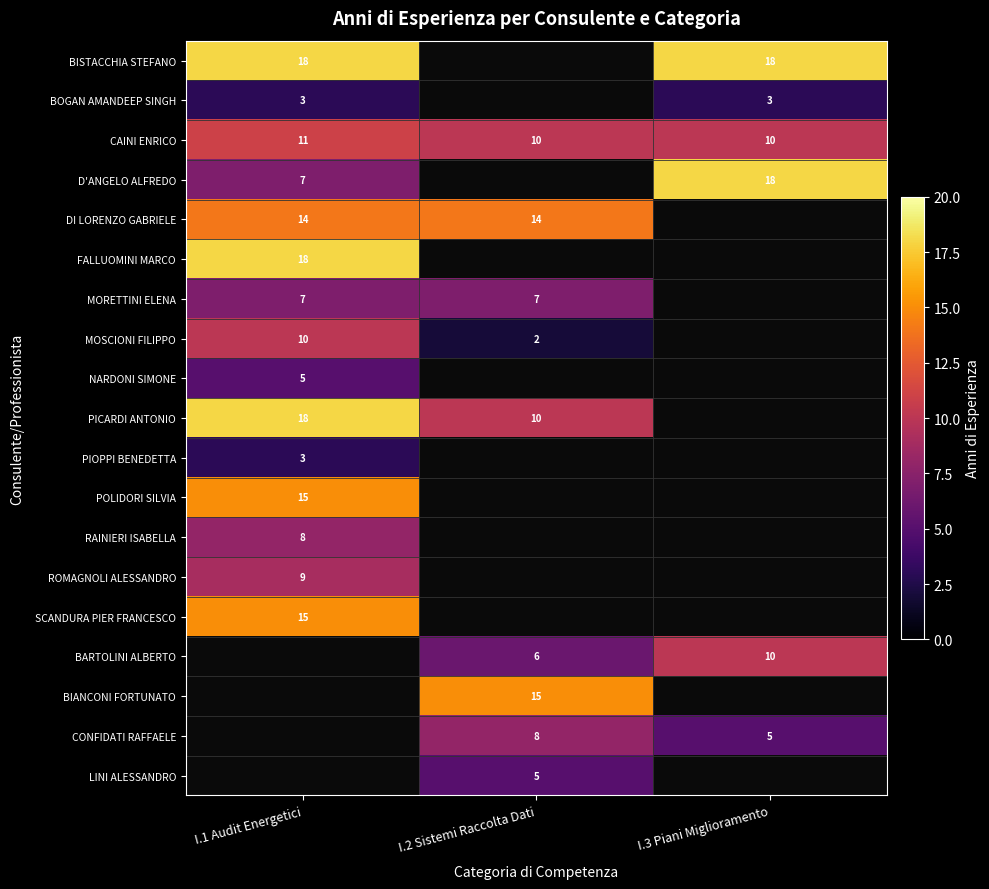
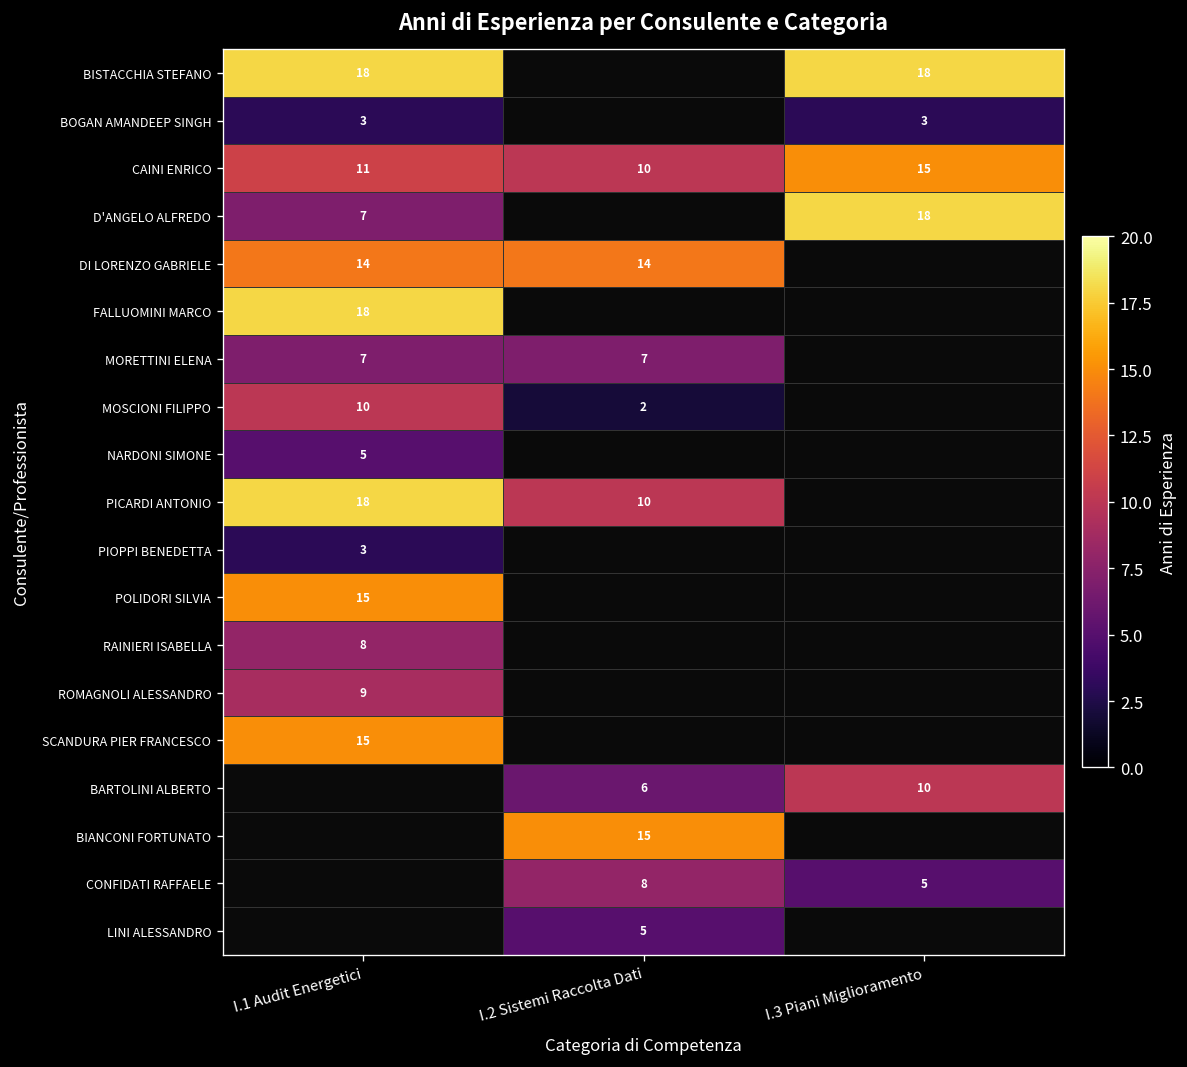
CAINI ENRICO, I.3 Piani Miglioramento: 10 -> 15
